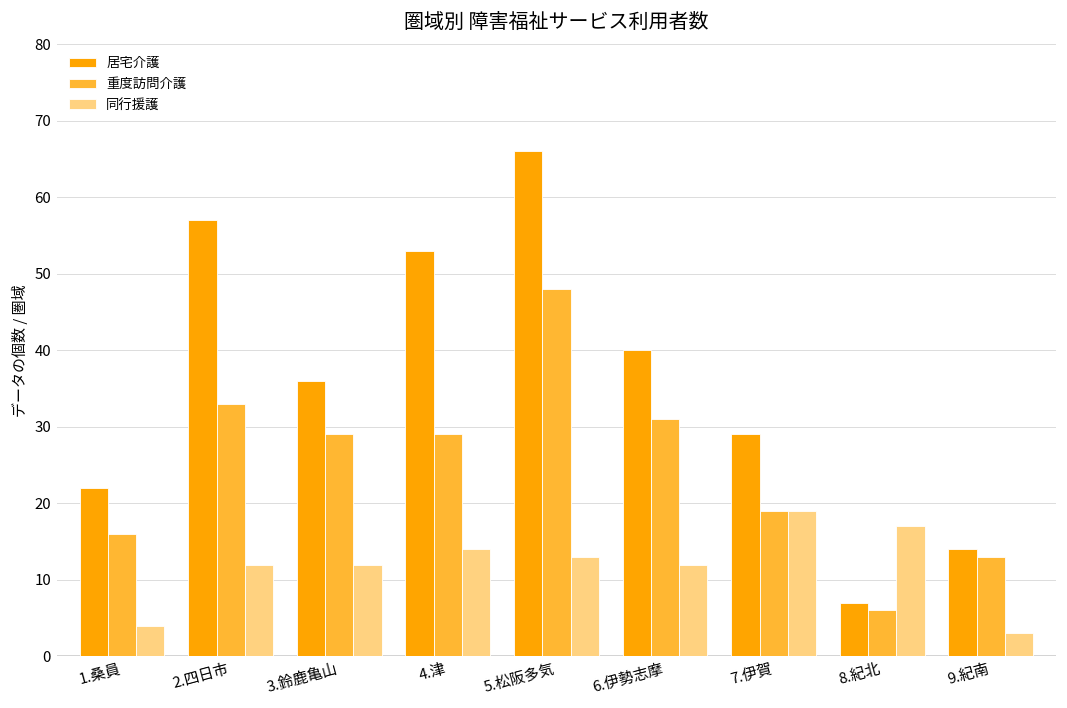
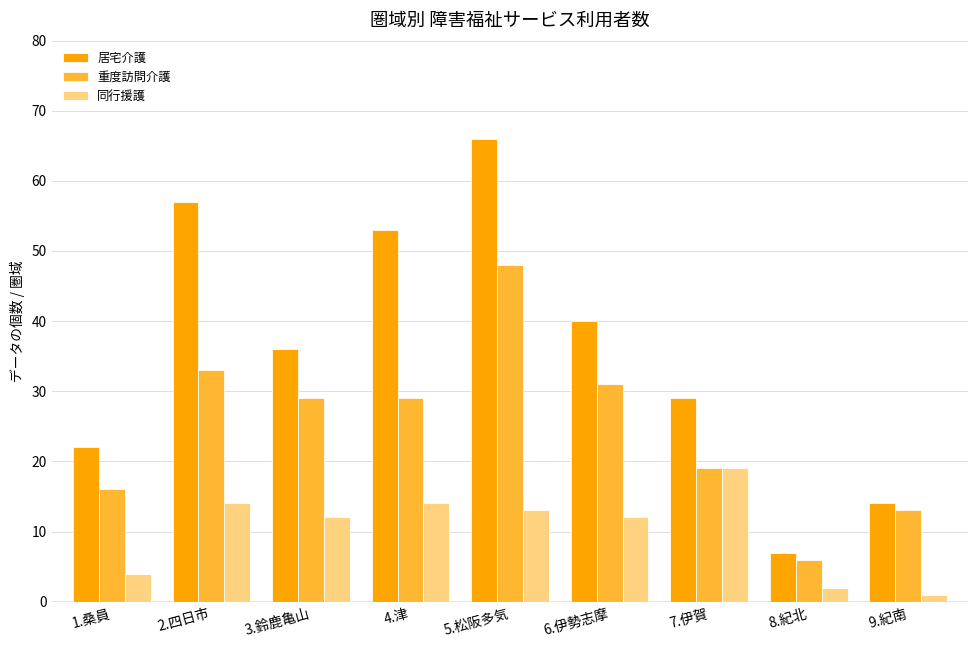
同行援護, 2.四日市: 12 -> 14
同行援護, 8.紀北: 17 -> 2
同行援護, 9.紀南: 3 -> 1
